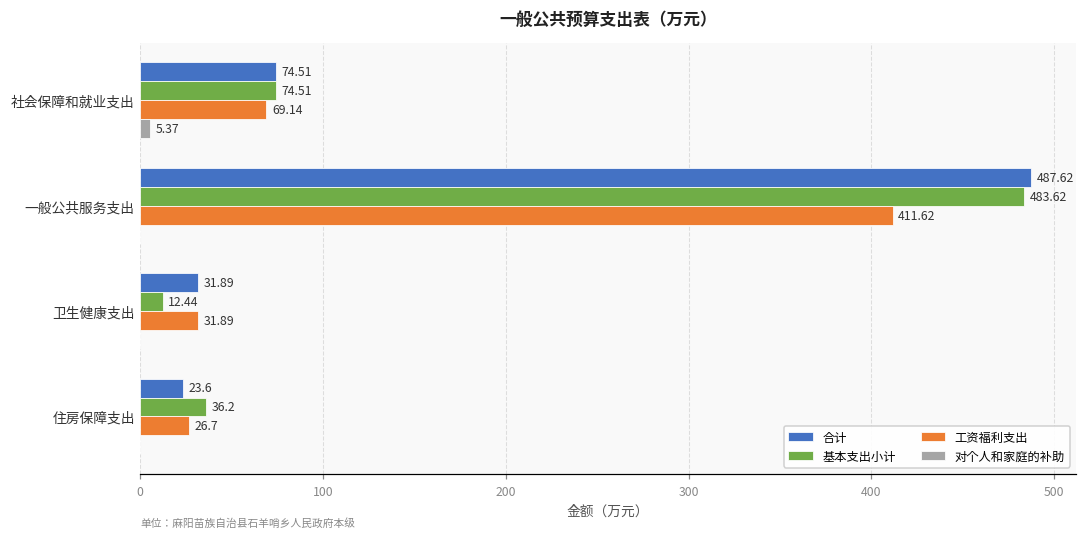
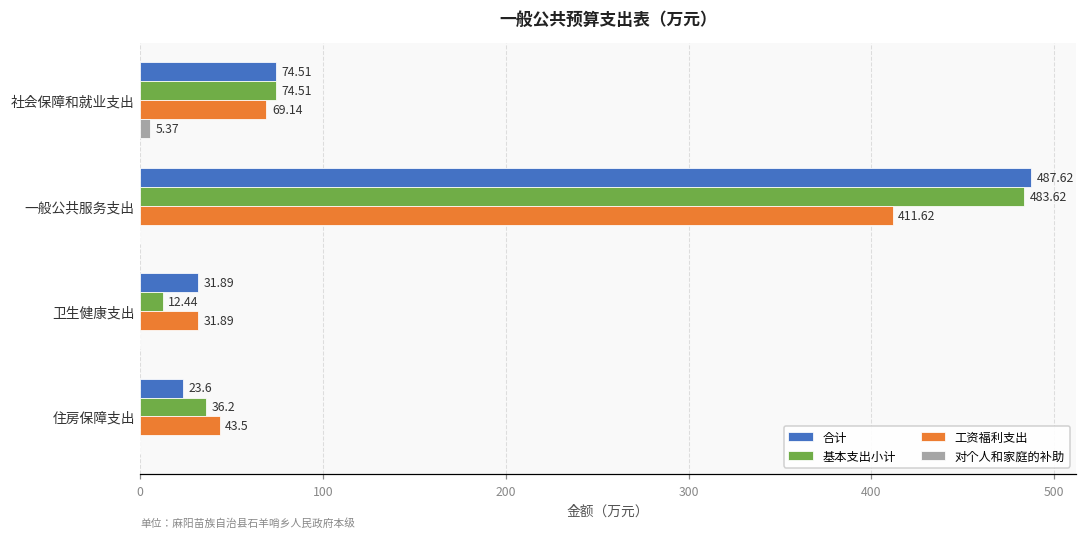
工资福利支出, 住房保障支出: 26.7 -> 43.5
